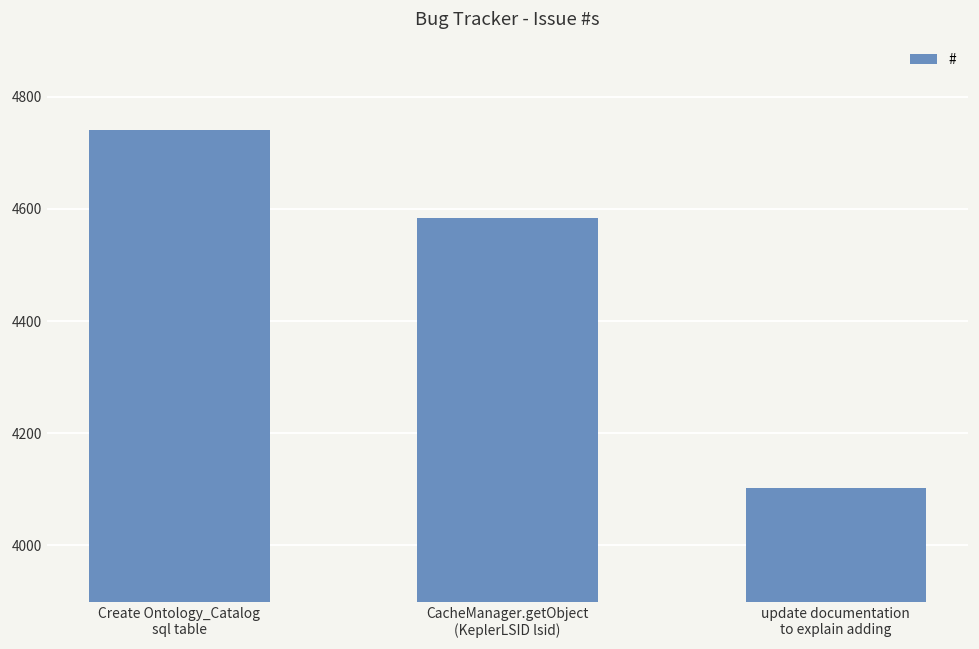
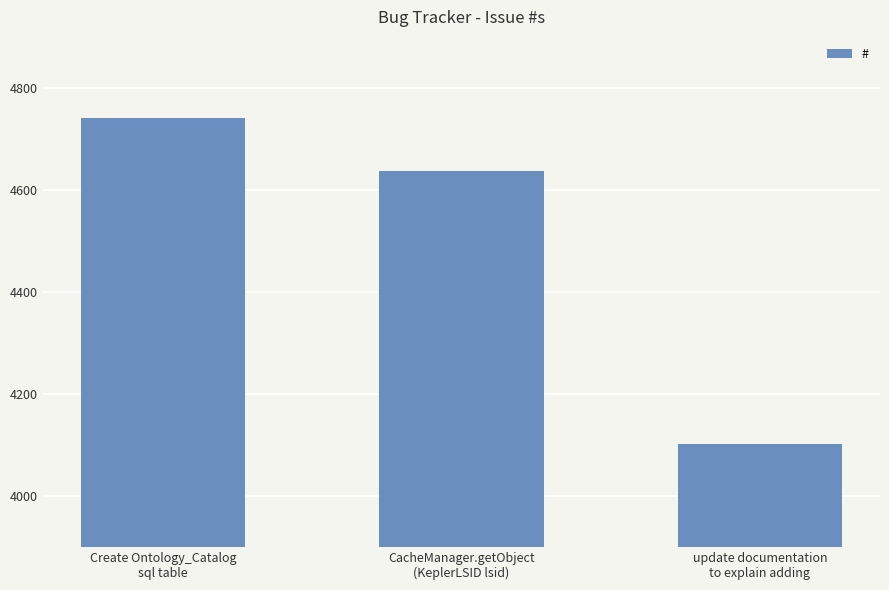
CacheManager.getObject (KeplerLSID lsid): 4580 -> 4640
